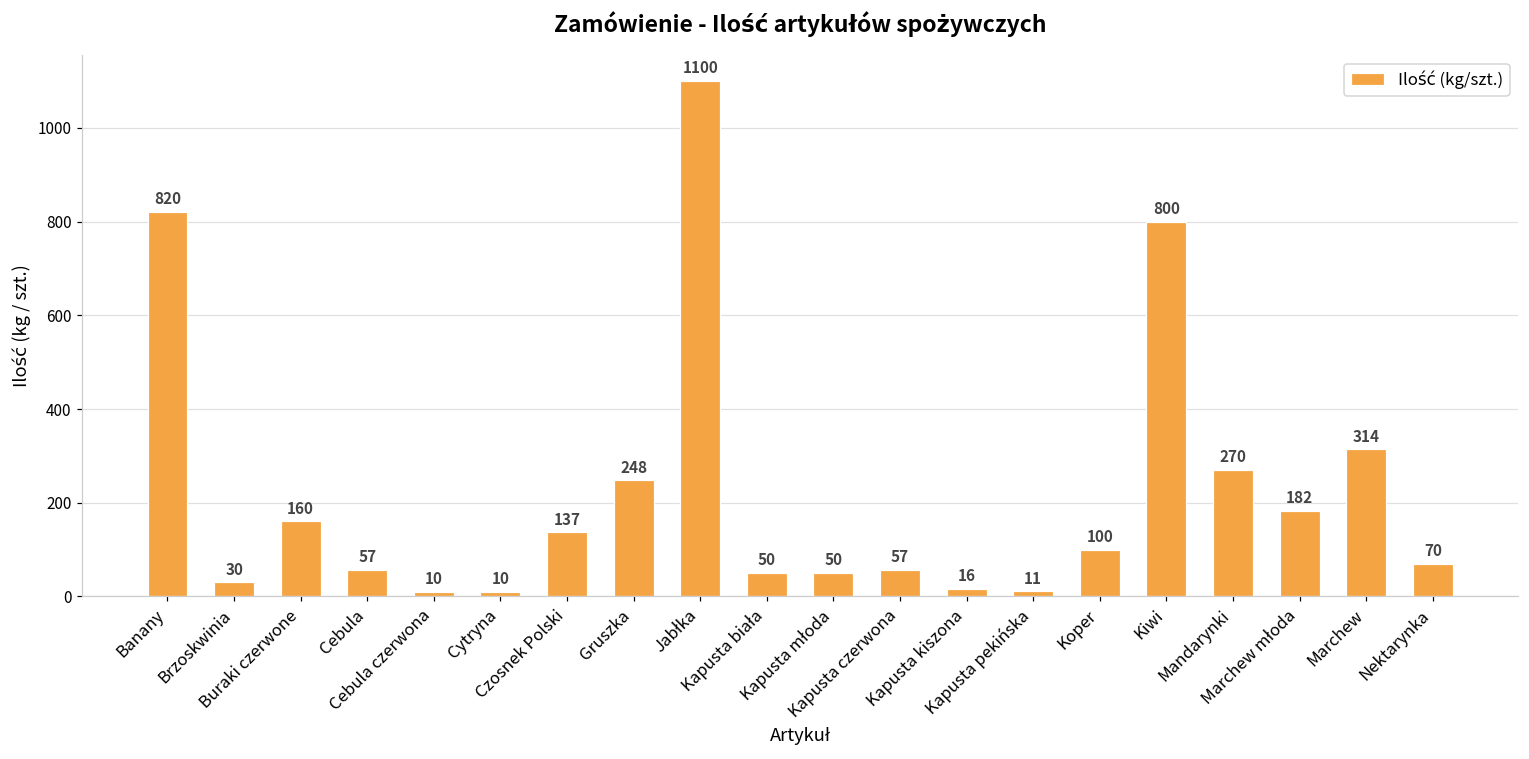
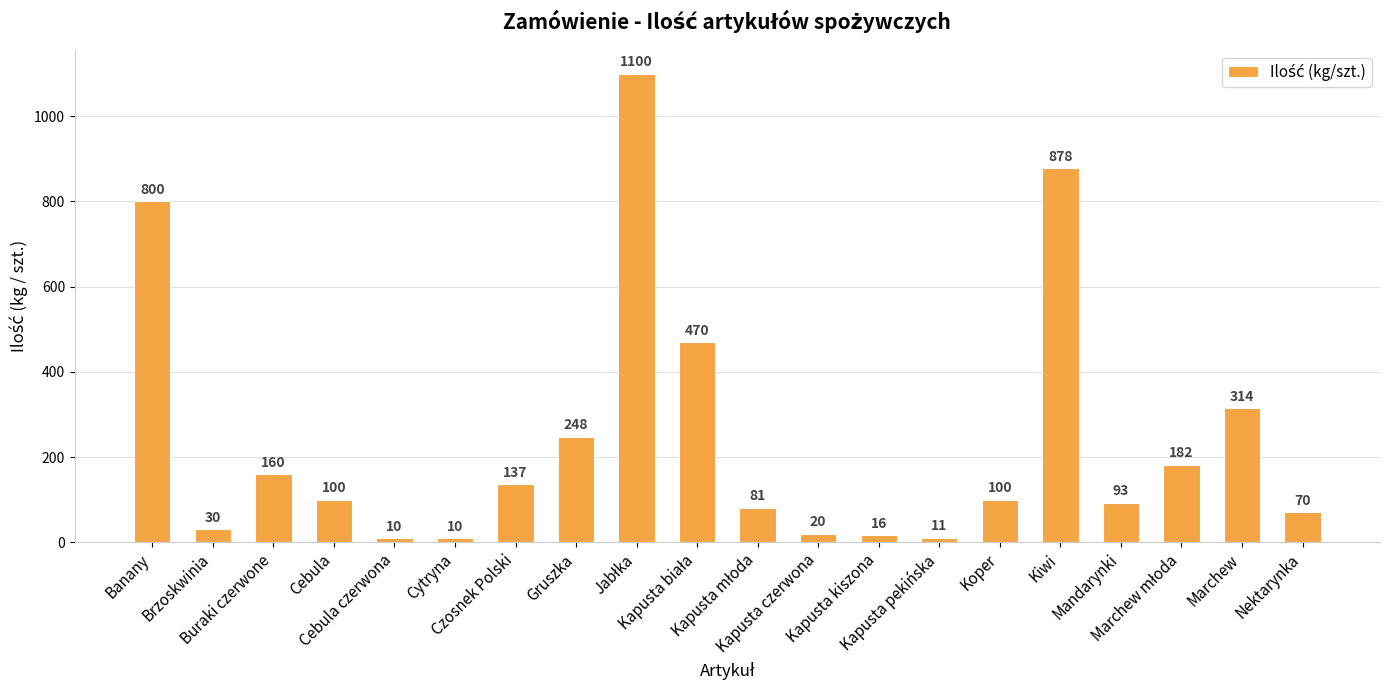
Banany: 820 -> 800
Cebula: 57 -> 100
Kapusta biała: 50 -> 470
Kapusta młoda: 50 -> 81
Kapusta czerwona: 57 -> 20
Kiwi: 800 -> 878
Mandarynki: 270 -> 93
